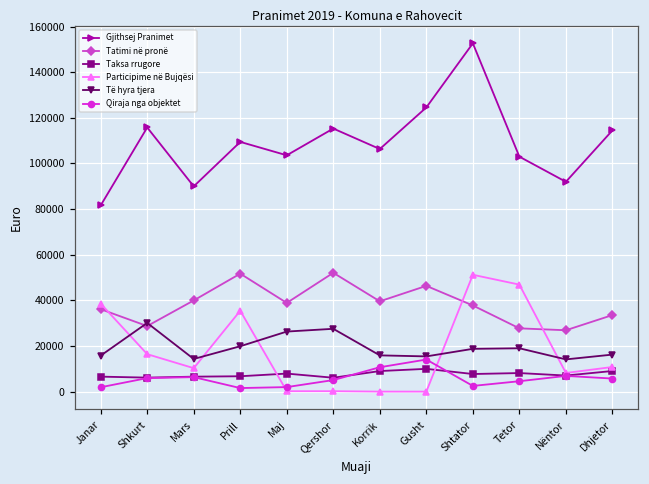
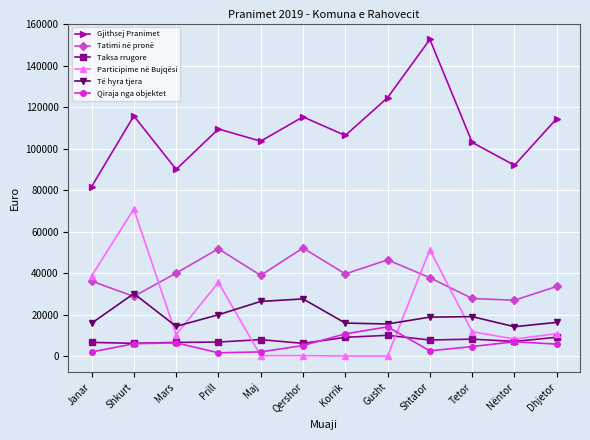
Participime në Bujqësi, Shkurt: 16000 -> 71000
Participime në Bujqësi, Tetor: 47000 -> 12000
